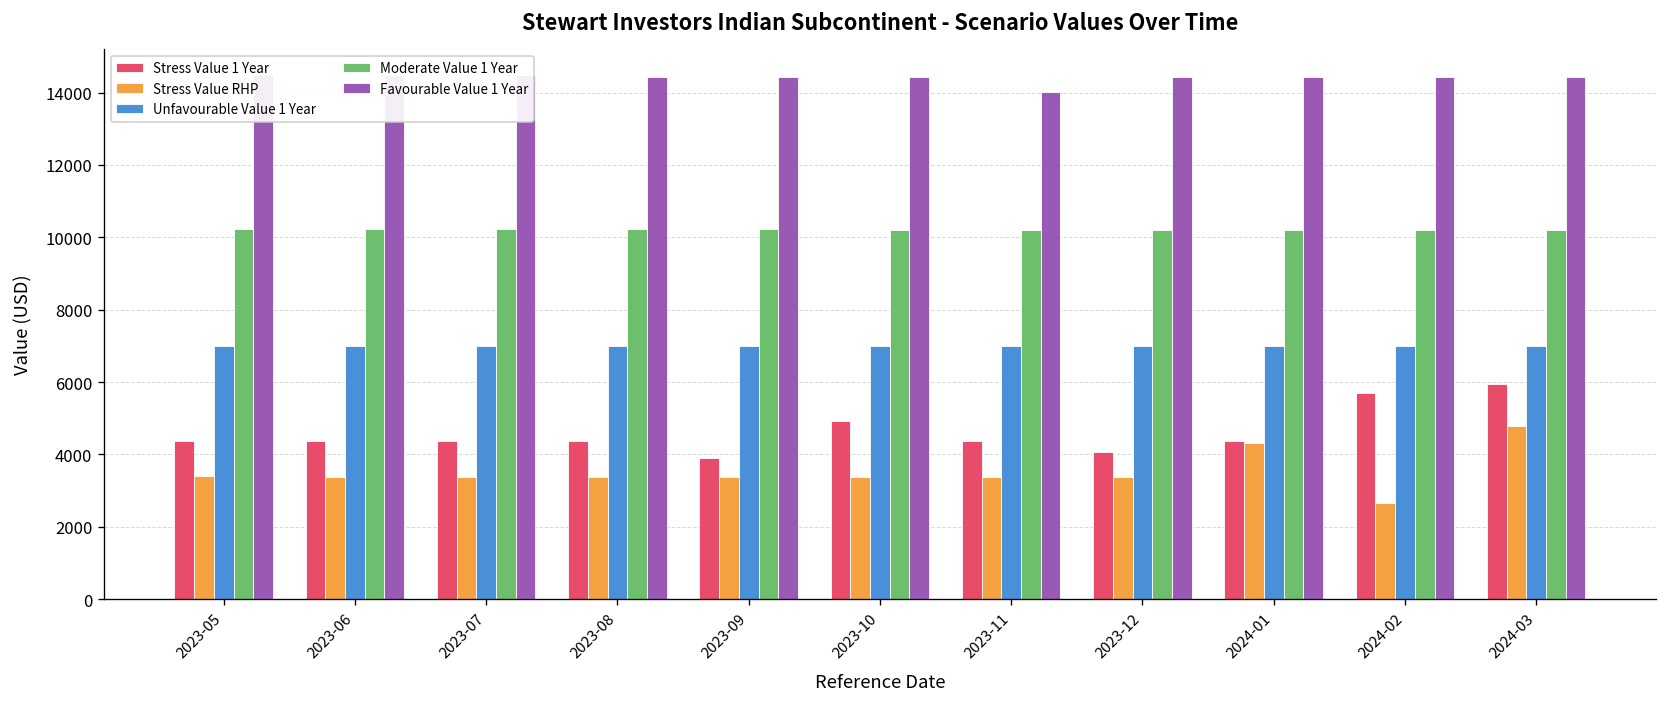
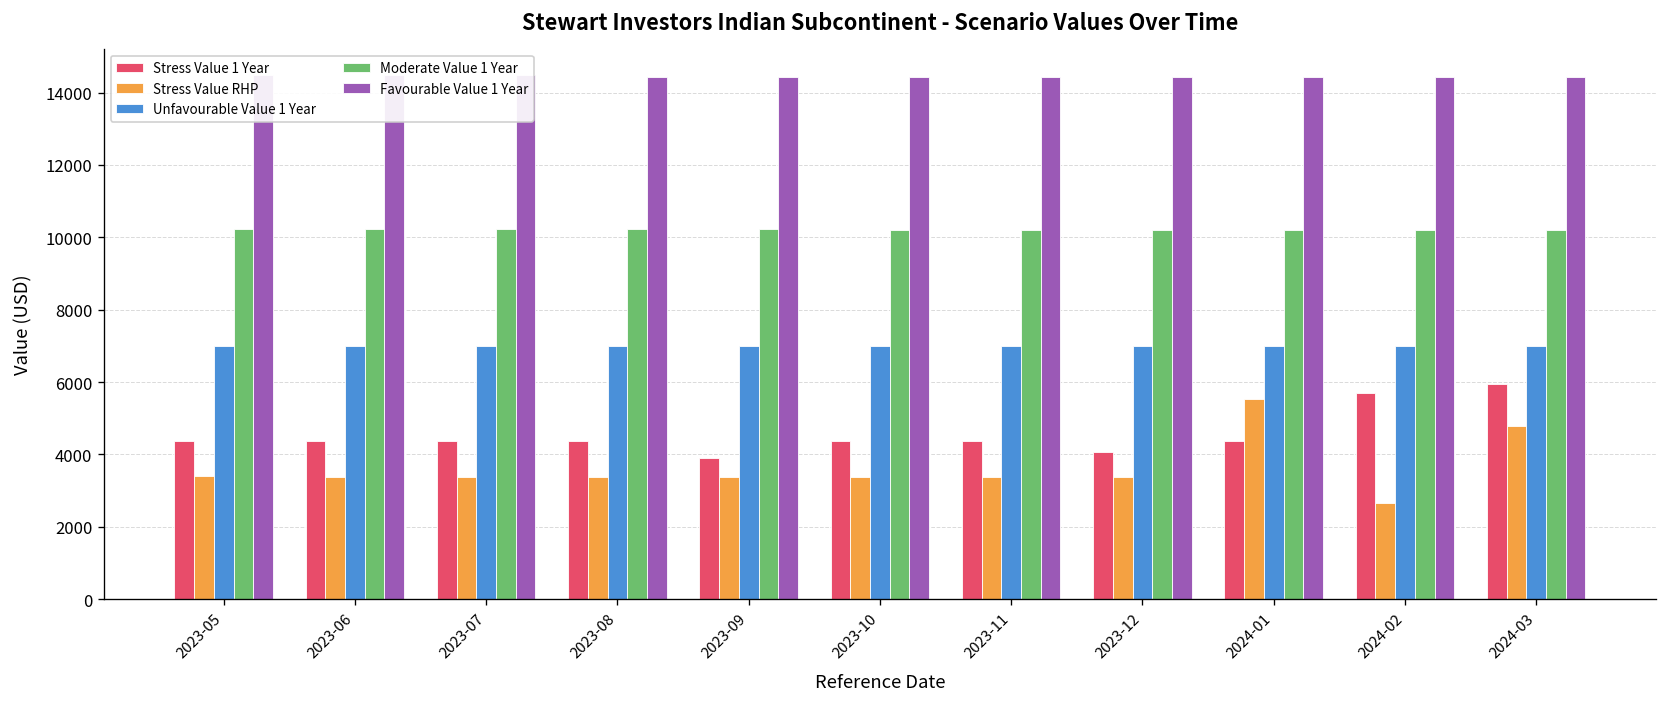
Stress Value 1 Year, 2023-10: 4900 -> 4400
Favourable Value 1 Year, 2023-11: 14000 -> 14400
Stress Value RHP, 2024-01: 4300 -> 5500
